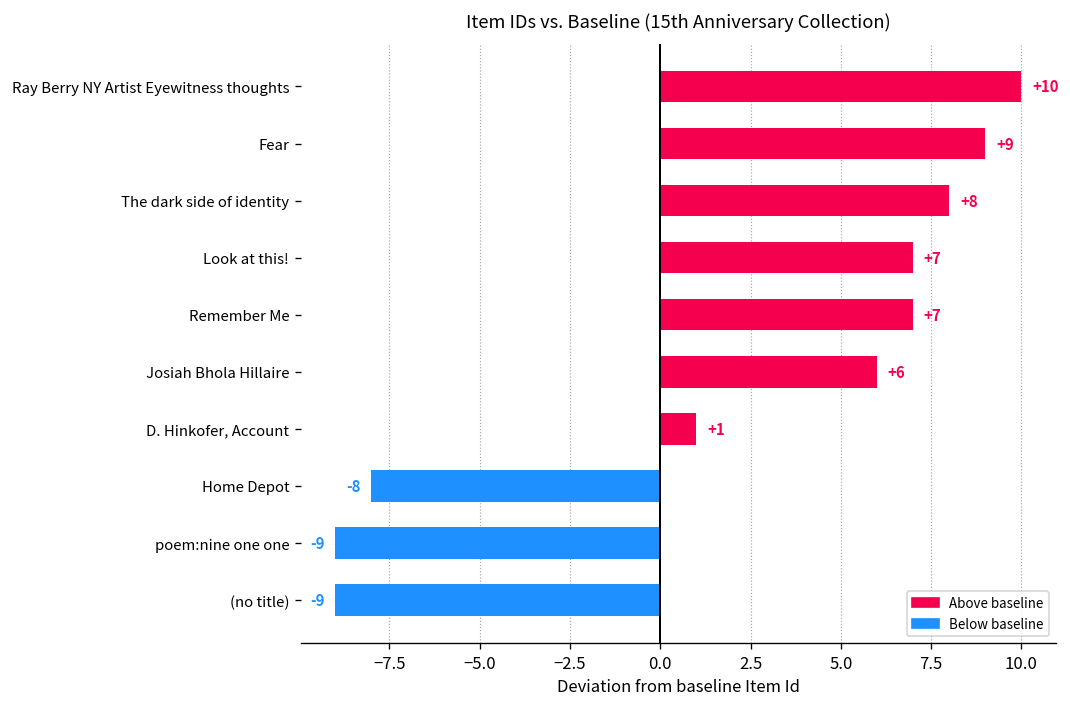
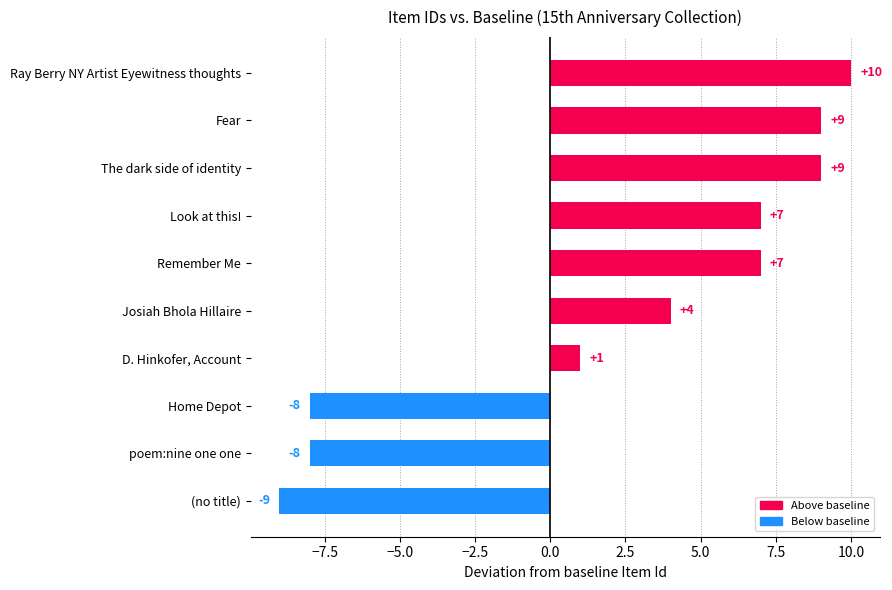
The dark side of identity: +8 -> +9
Josiah Bhola Hillaire: +6 -> +4
poem:nine one one: -9 -> -8
